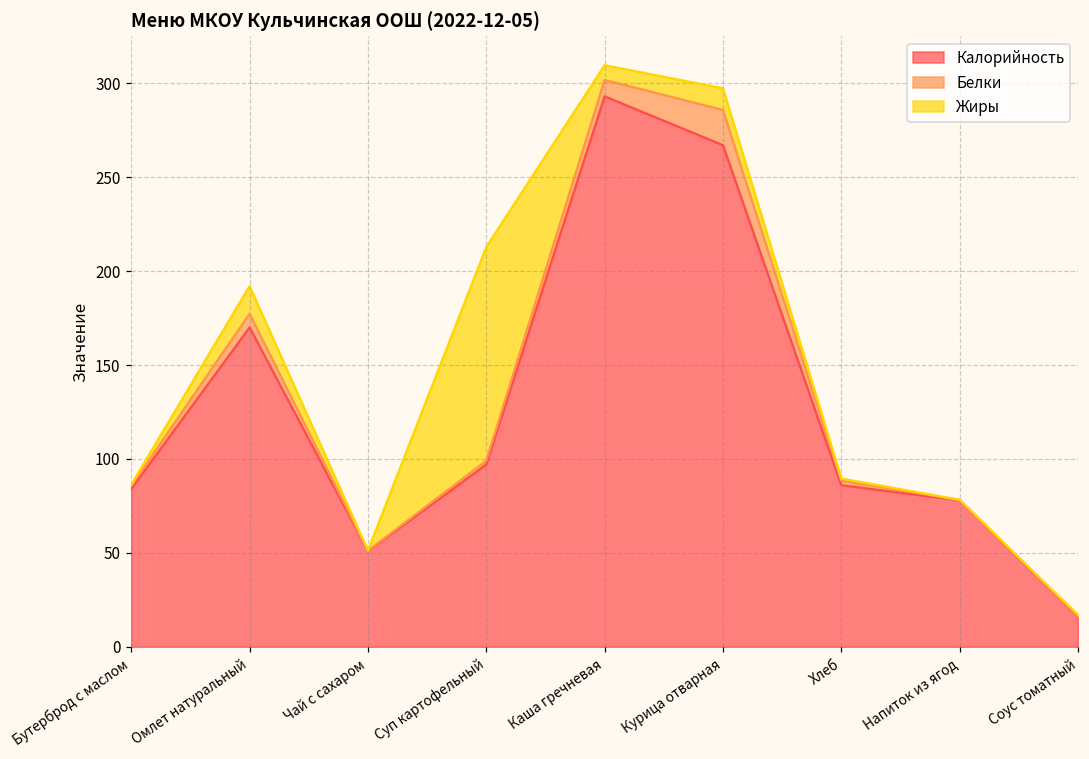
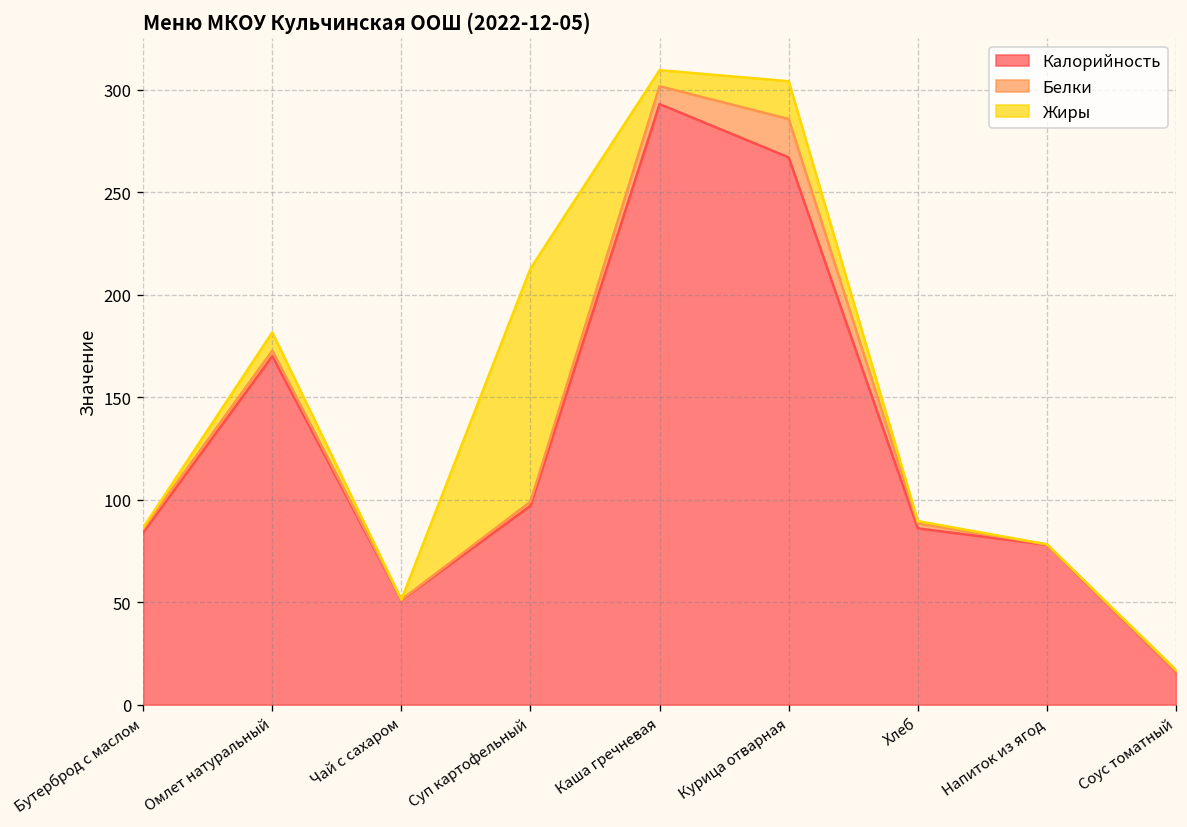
Белки, Омлет натуральный: 7 -> 3
Жиры, Омлет натуральный: 15 -> 9
Жиры, Курица отварная: 12 -> 18
